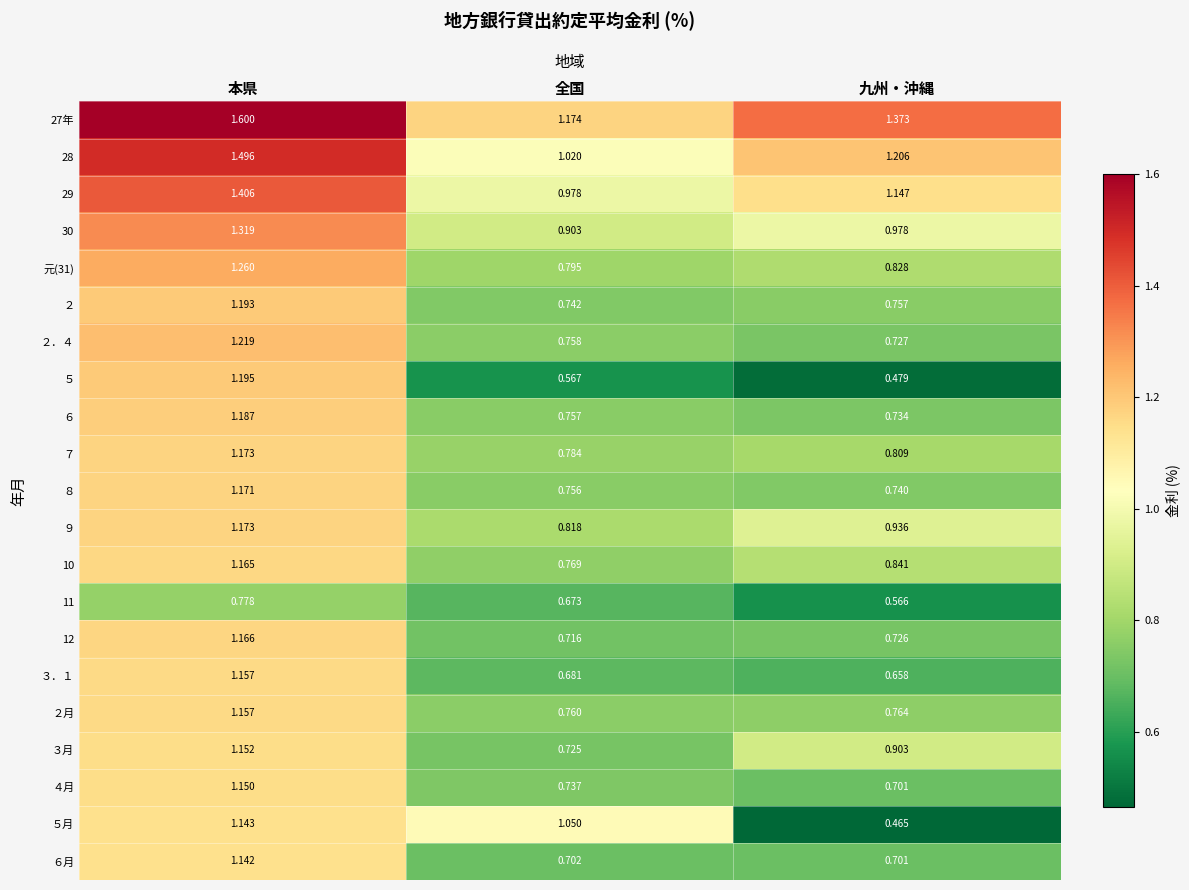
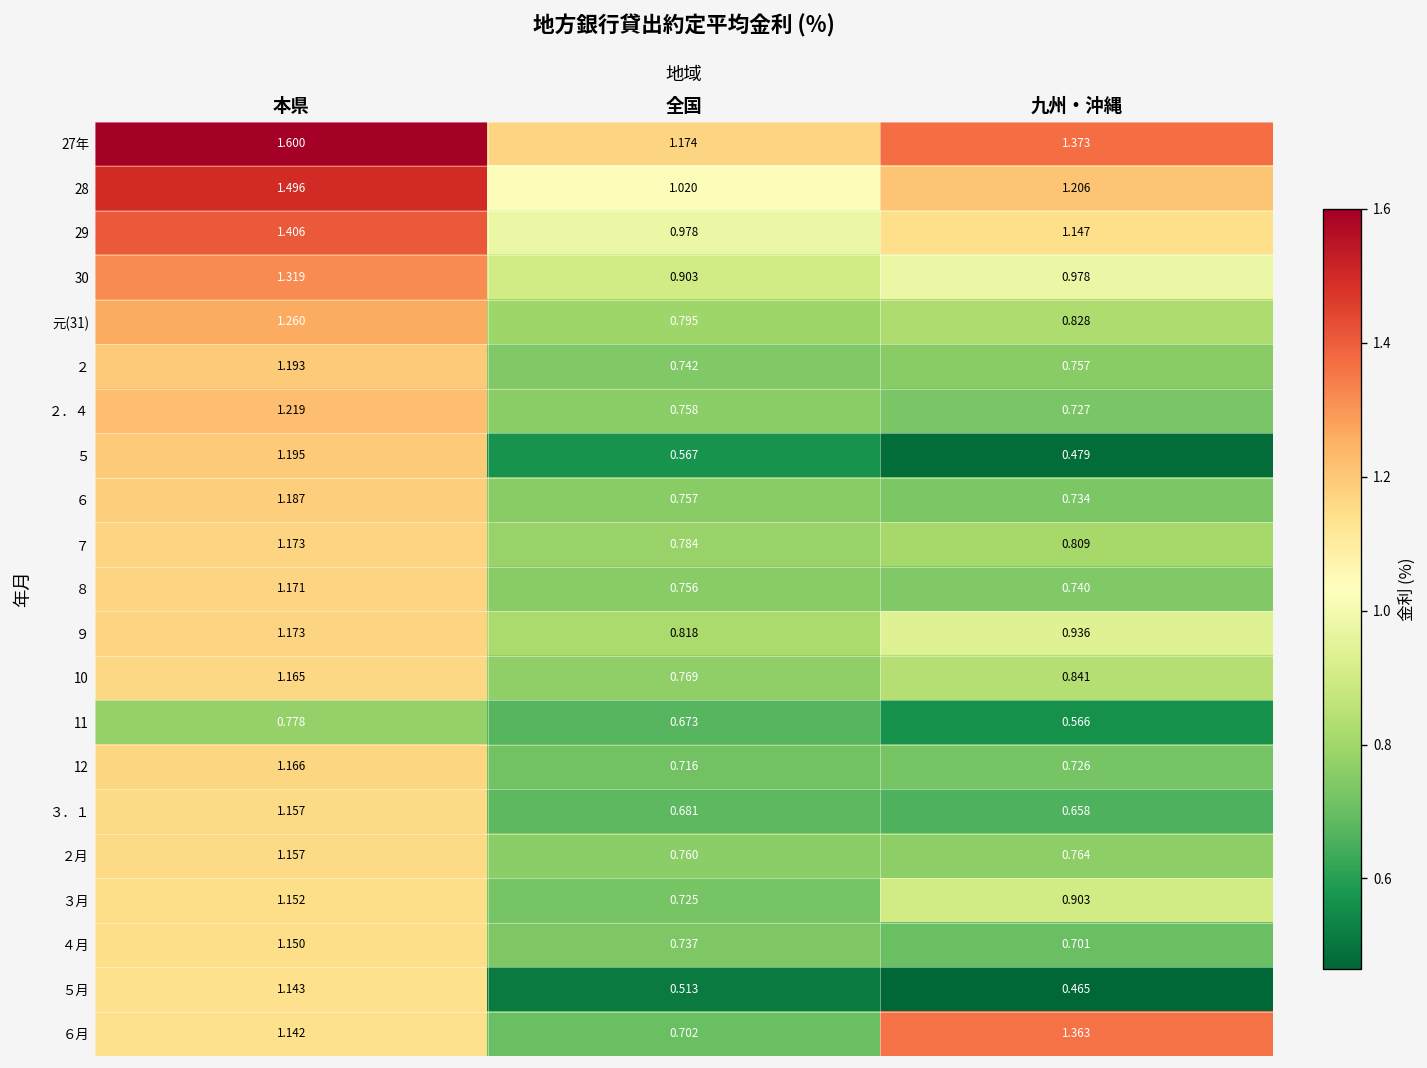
５月, 全国: 1.050 -> 0.513
６月, 九州・沖縄: 0.701 -> 1.363
